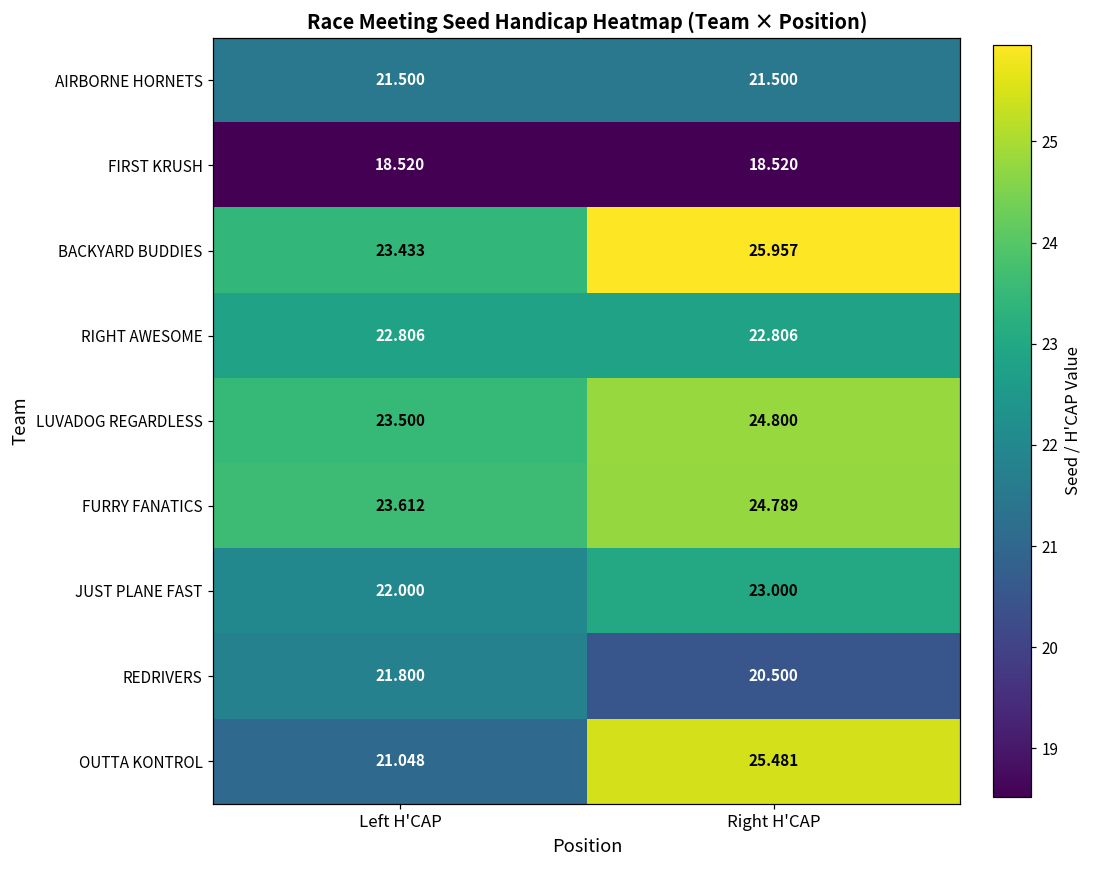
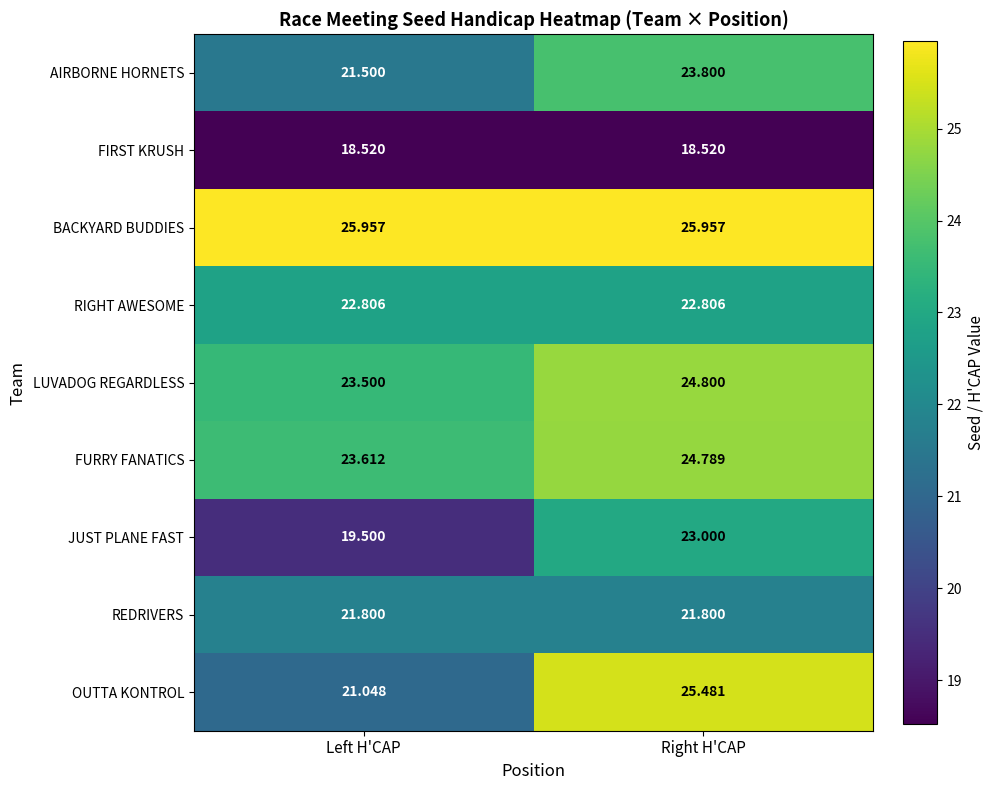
AIRBORNE HORNETS, Right H'CAP: 21.500 -> 23.800
BACKYARD BUDDIES, Left H'CAP: 23.433 -> 25.957
JUST PLANE FAST, Left H'CAP: 22.000 -> 19.500
REDRIVERS, Right H'CAP: 20.500 -> 21.800
